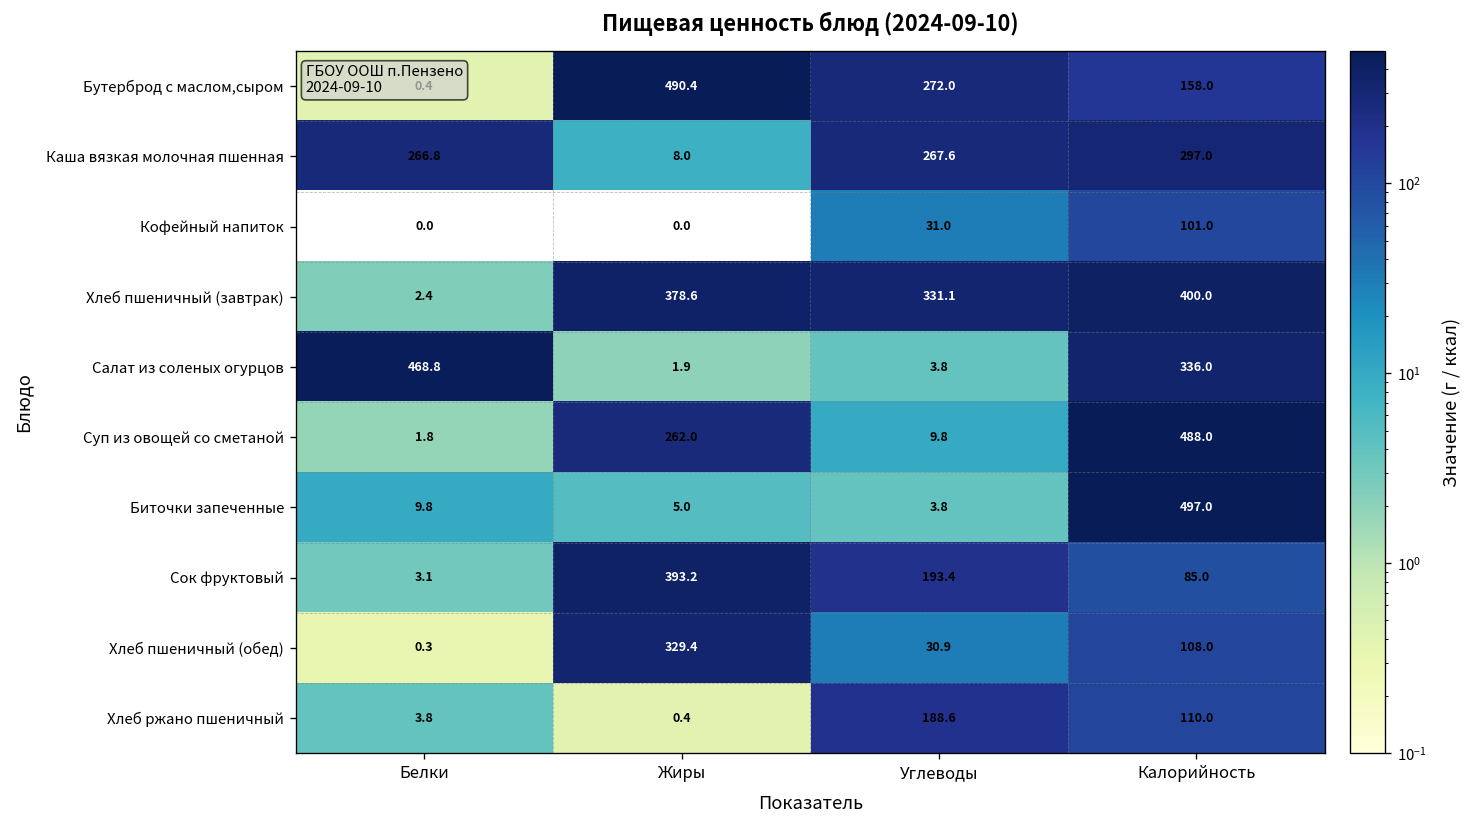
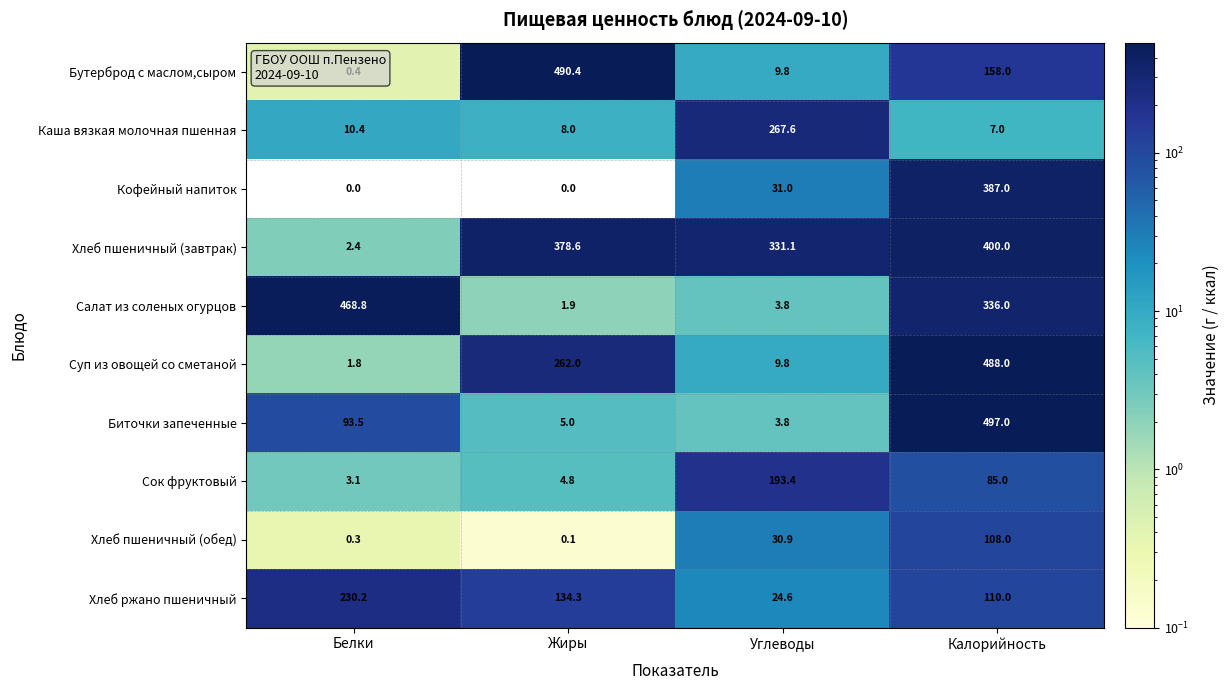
Бутерброд с маслом,сыром, Углеводы: 272.0 -> 9.8
Каша вязкая молочная пшенная, Белки: 266.8 -> 10.4
Каша вязкая молочная пшенная, Калорийность: 297.0 -> 7.0
Кофейный напиток, Калорийность: 101.0 -> 387.0
Биточки запеченные, Белки: 9.8 -> 93.5
Сок фруктовый, Жиры: 393.2 -> 4.8
Хлеб пшеничный (обед), Жиры: 329.4 -> 0.1
Хлеб ржано пшеничный, Белки: 3.8 -> 230.2
Хлеб ржано пшеничный, Жиры: 0.4 -> 134.3
Хлеб ржано пшеничный, Углеводы: 188.6 -> 24.6
